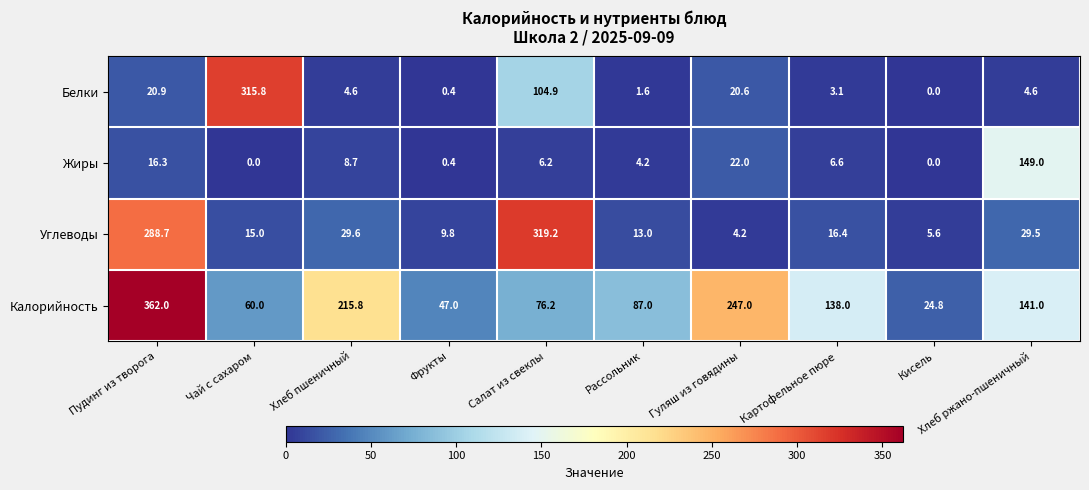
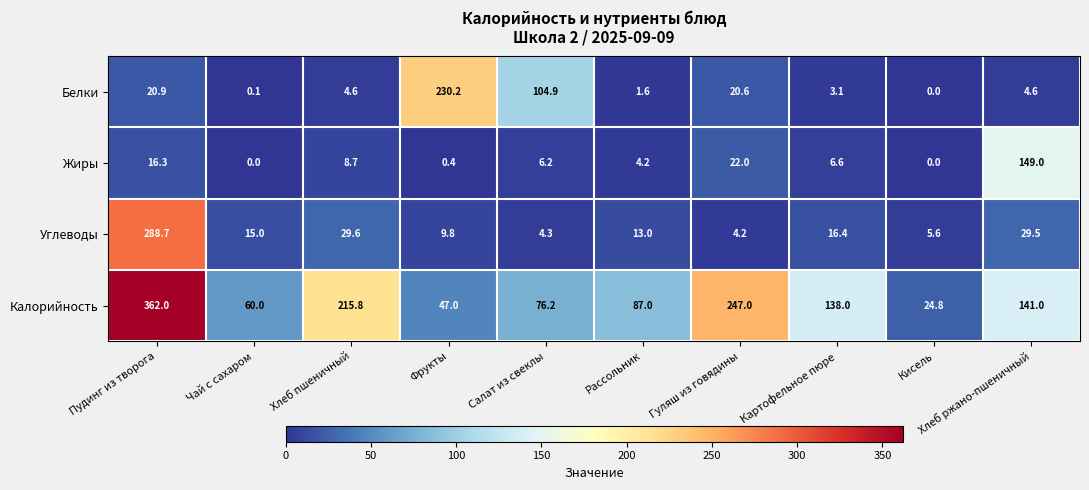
Белки, Чай с сахаром: 315.8 -> 0.1
Белки, Фрукты: 0.4 -> 230.2
Углеводы, Салат из свеклы: 319.2 -> 4.3
